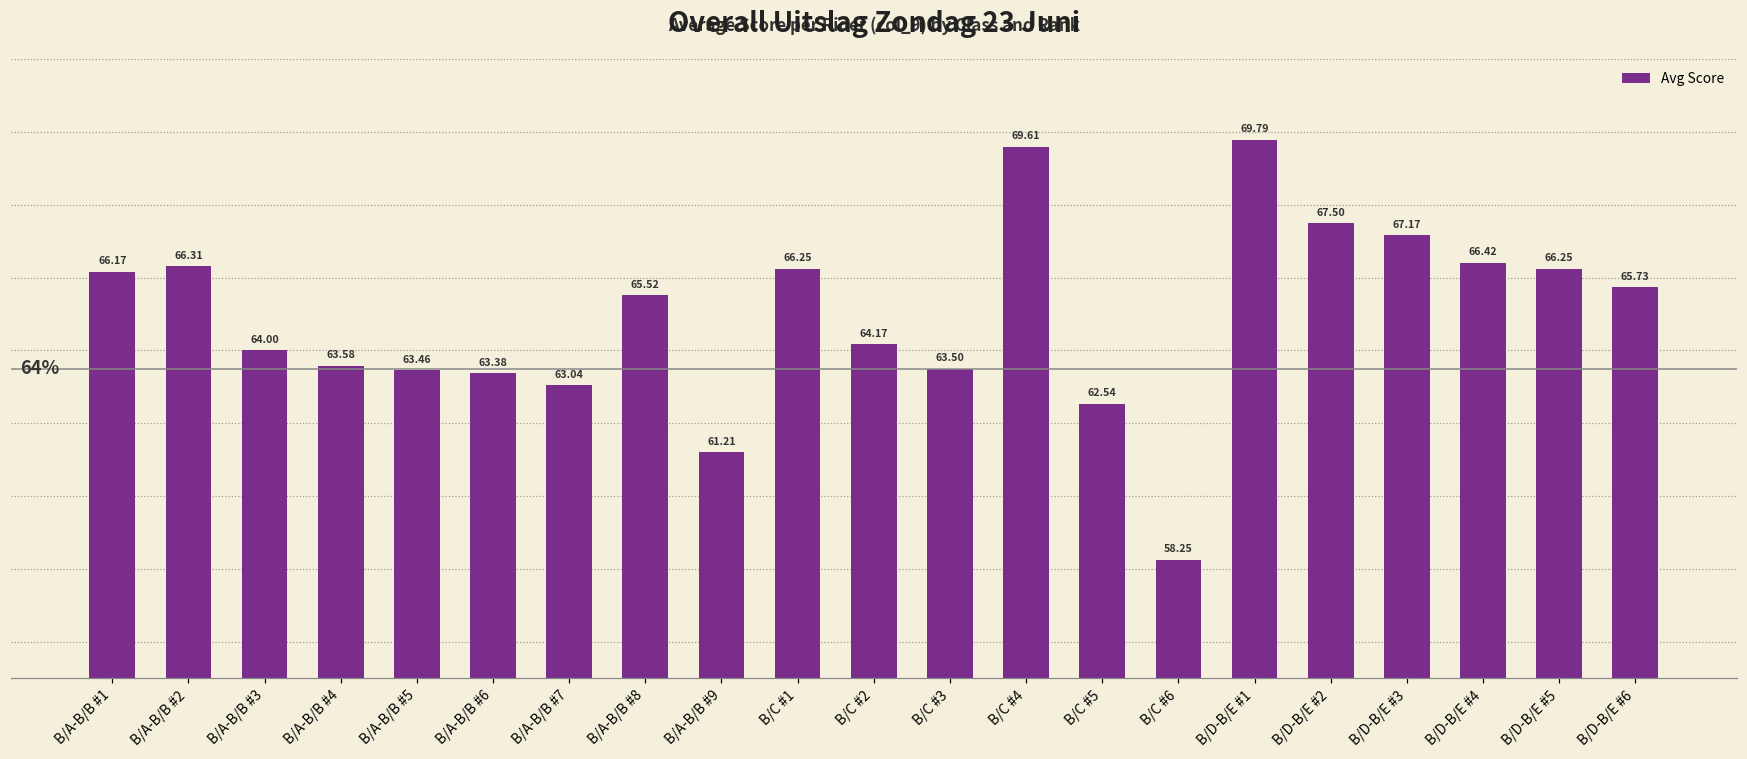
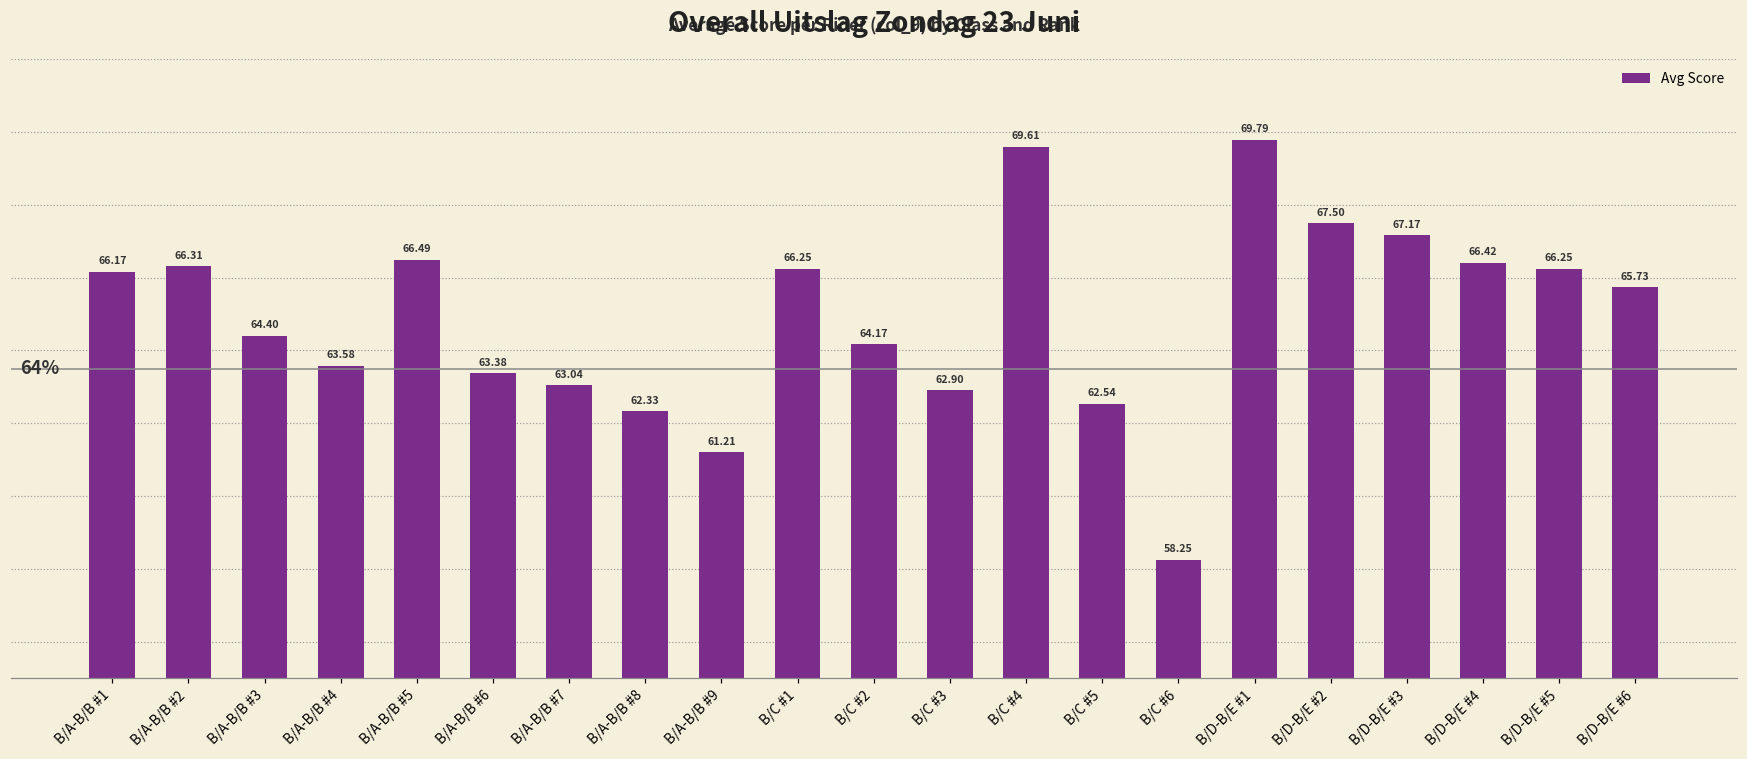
B/A-B/B #3: 64.00 -> 64.40
B/A-B/B #5: 63.46 -> 66.49
B/A-B/B #8: 65.52 -> 62.33
B/C #3: 63.50 -> 62.90
